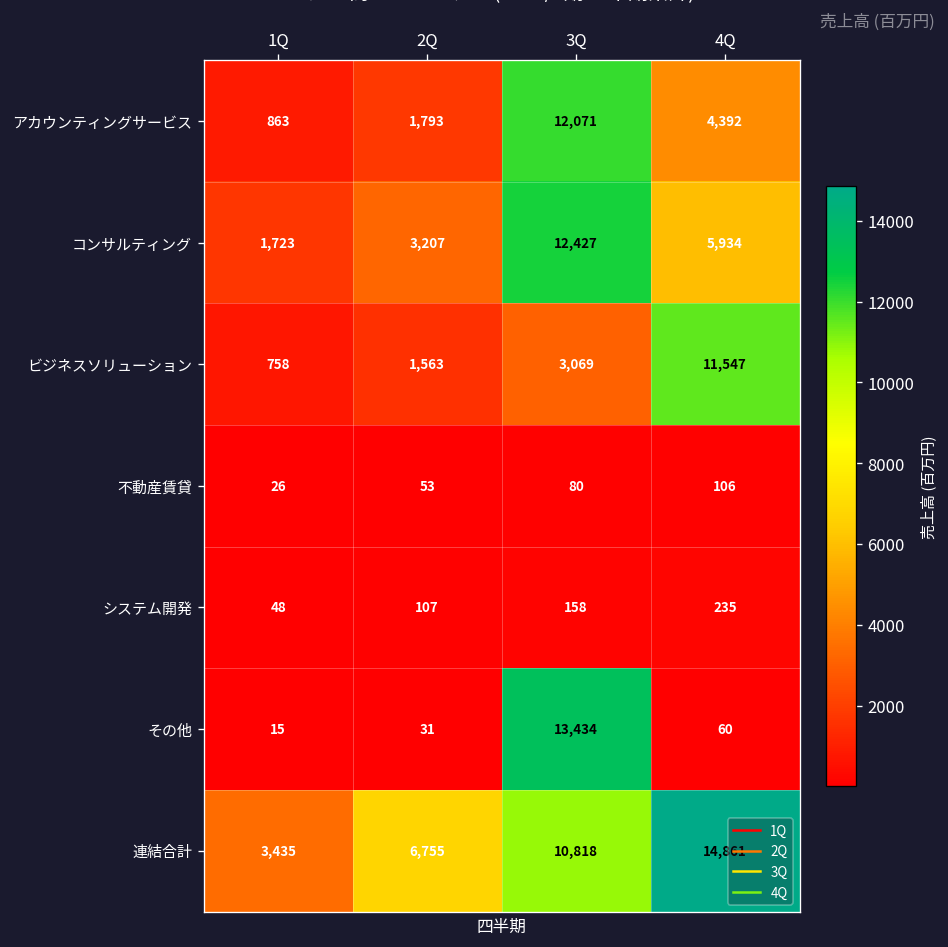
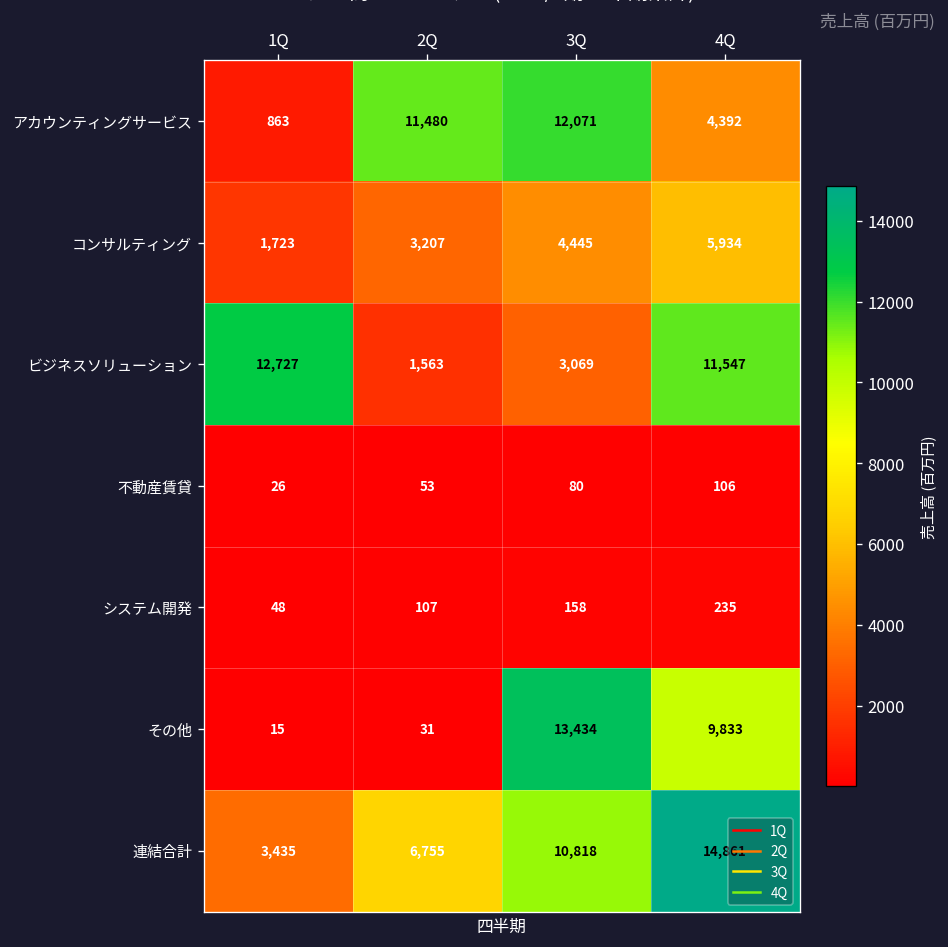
アカウンティングサービス, 2Q: 1,793 -> 11,480
コンサルティング, 3Q: 12,427 -> 4,445
ビジネスソリューション, 1Q: 758 -> 12,727
その他, 4Q: 60 -> 9,833
